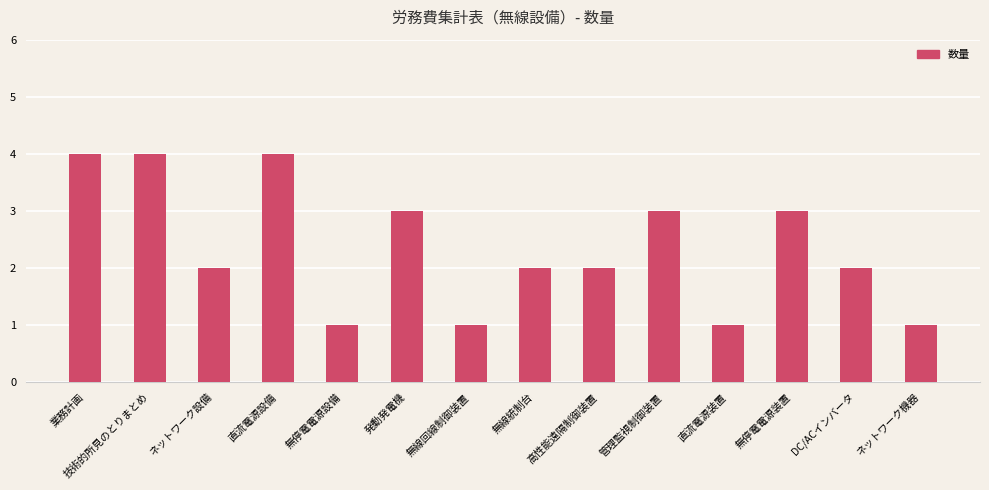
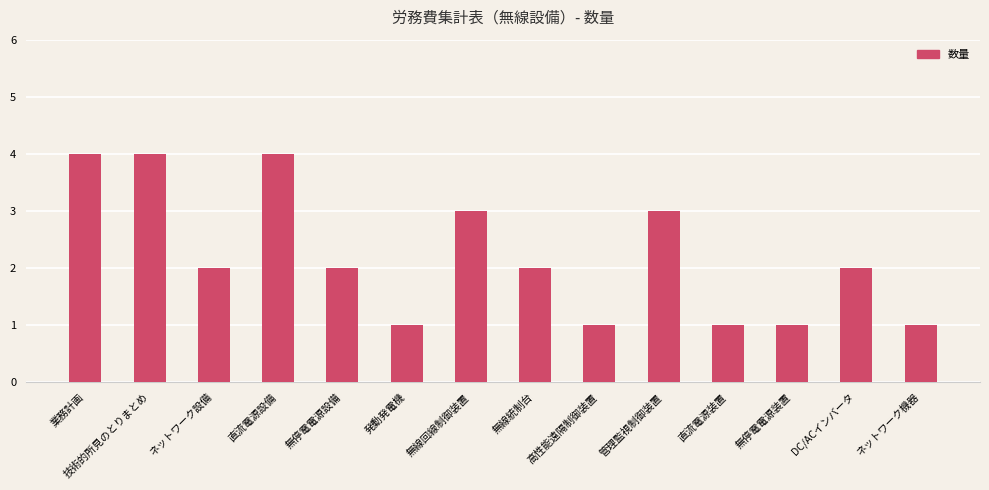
無停電電源設備: 1 -> 2
発動発電機: 3 -> 1
無線回線制御装置: 1 -> 3
高性能遠隔制御装置: 2 -> 1
無停電電源装置: 3 -> 1
